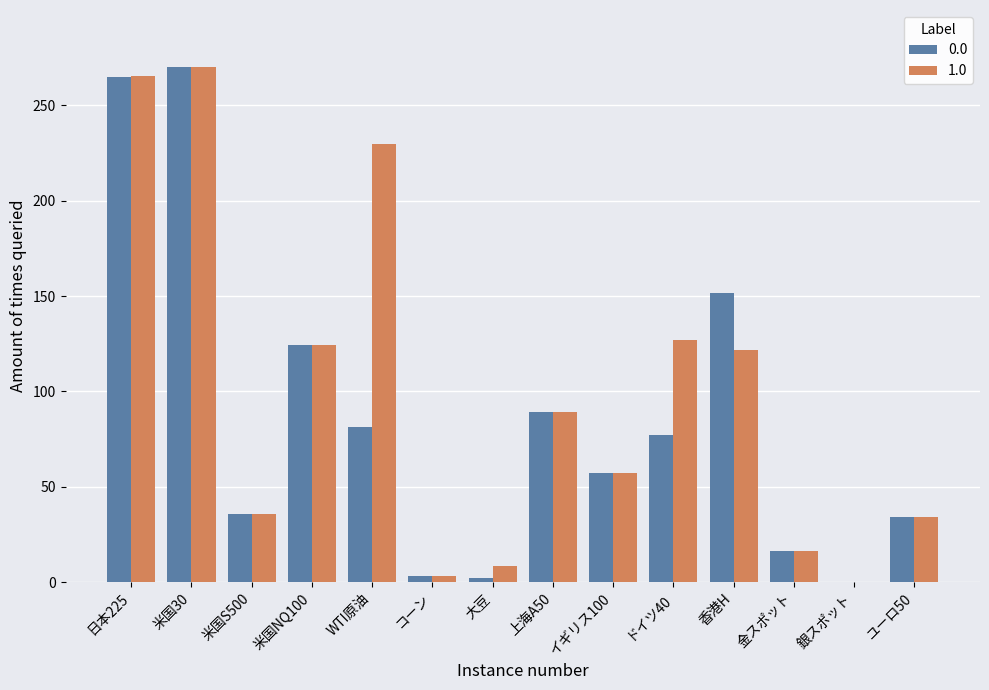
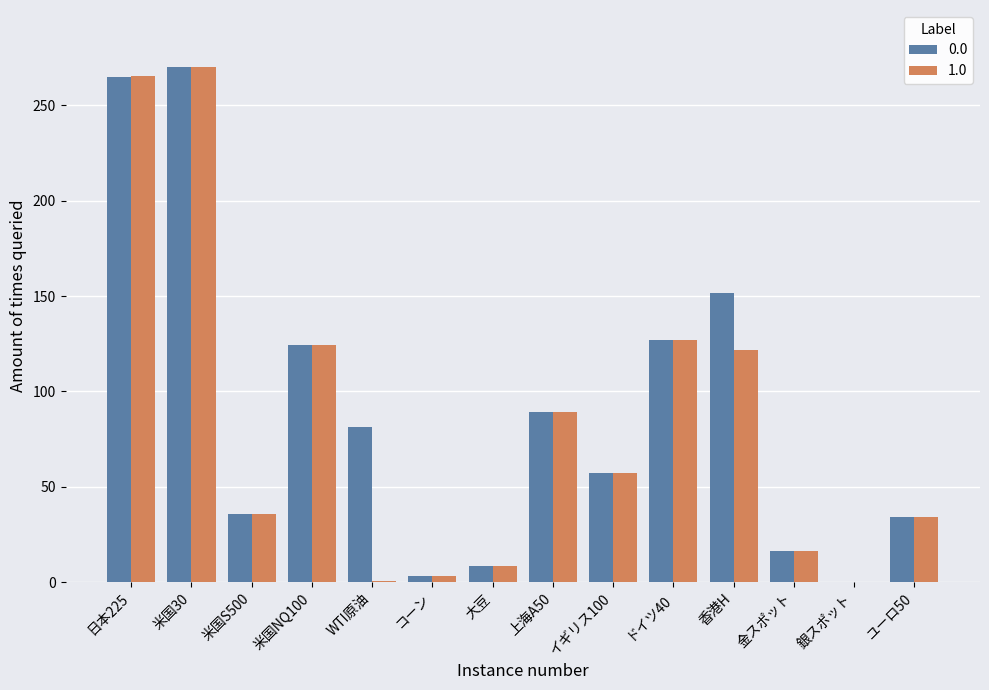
1.0, WTI原油: 230 -> 1
0.0, 大豆: 2 -> 8
0.0, ドイツ40: 77 -> 127
